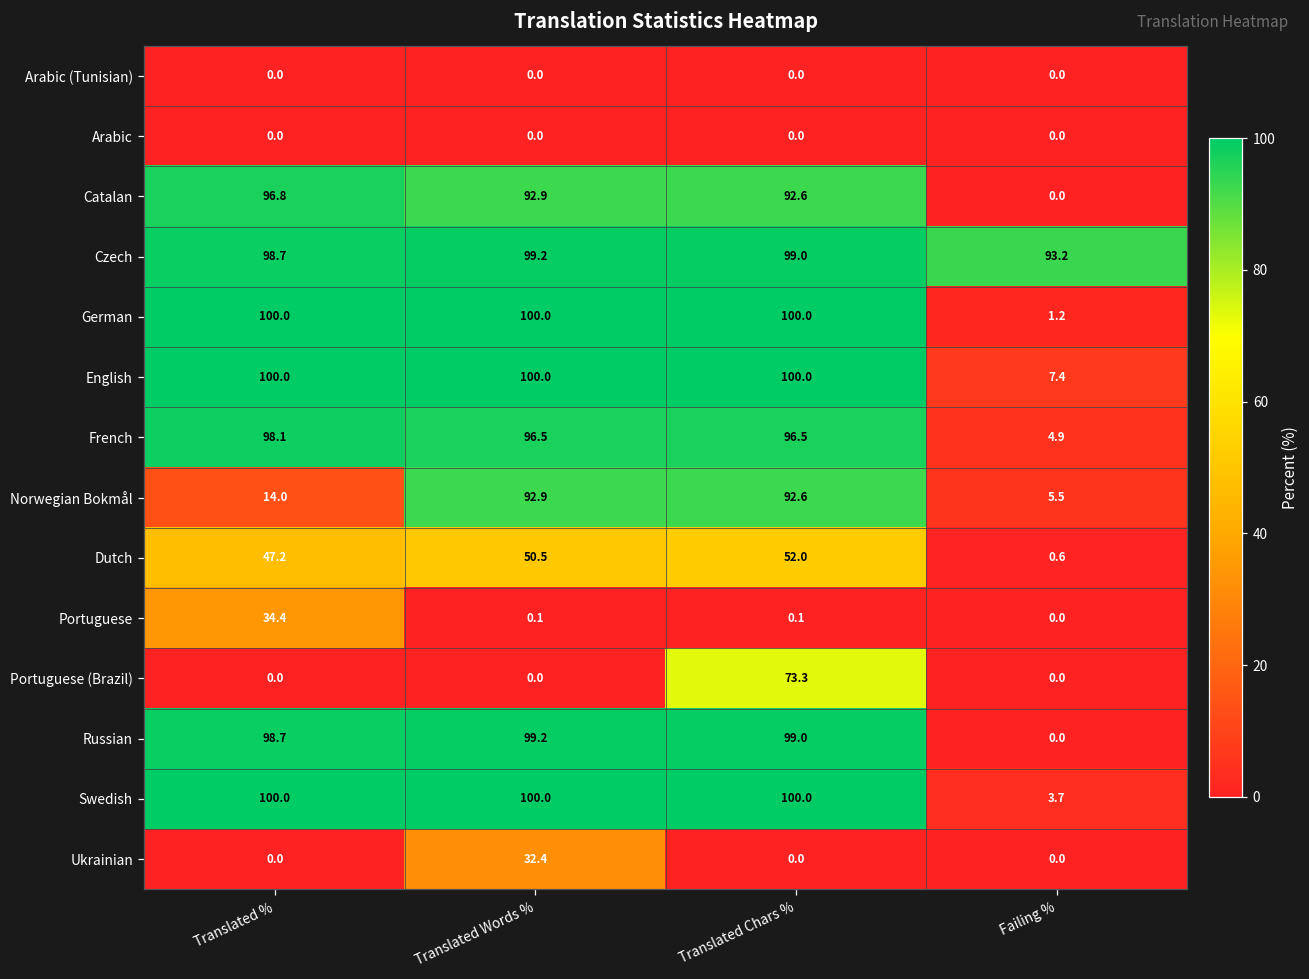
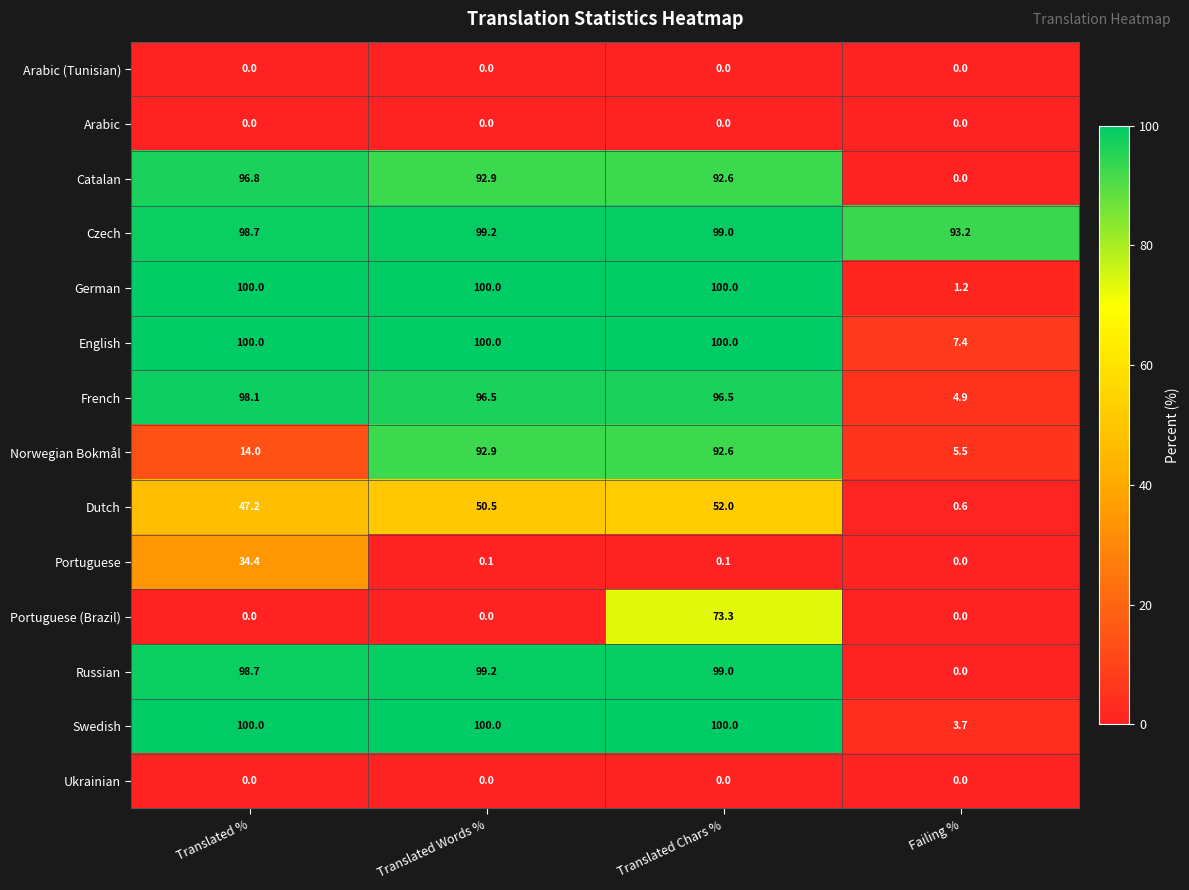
Ukrainian, Translated Words %: 32.4 -> 0.0
